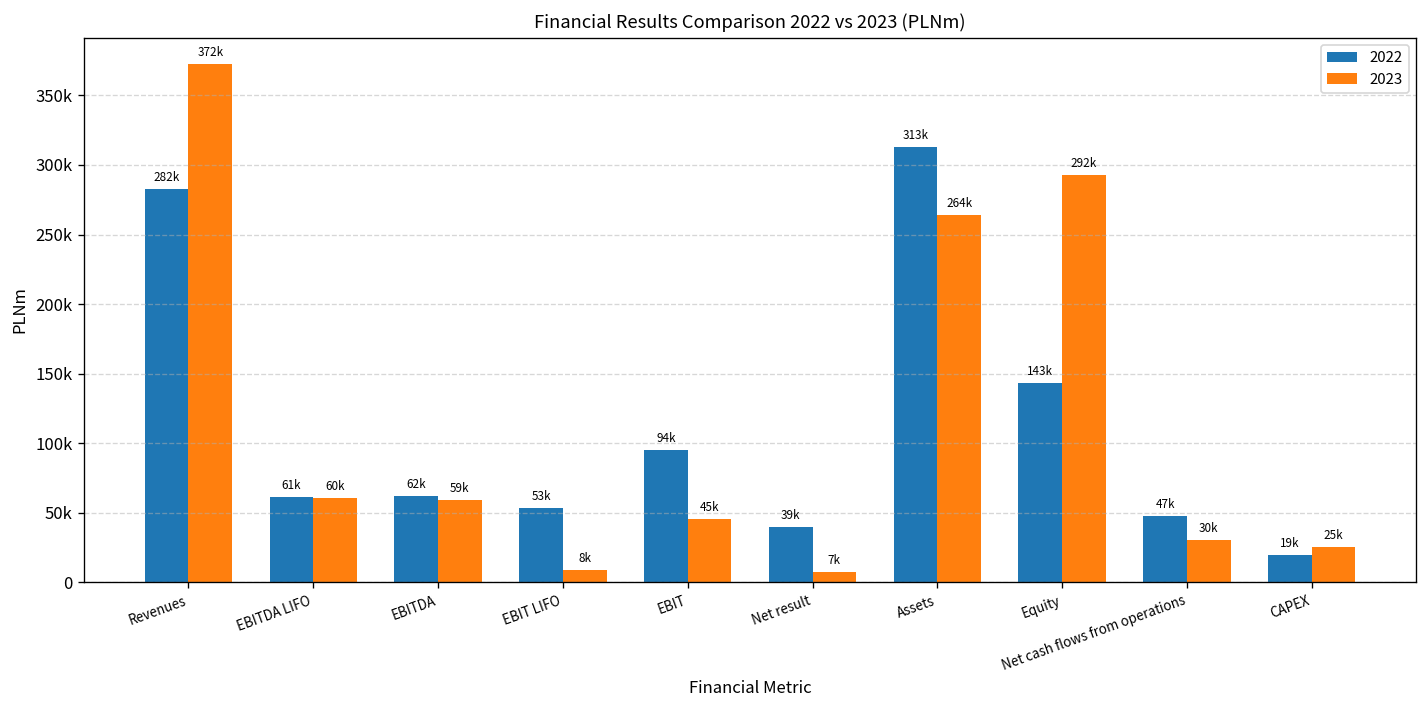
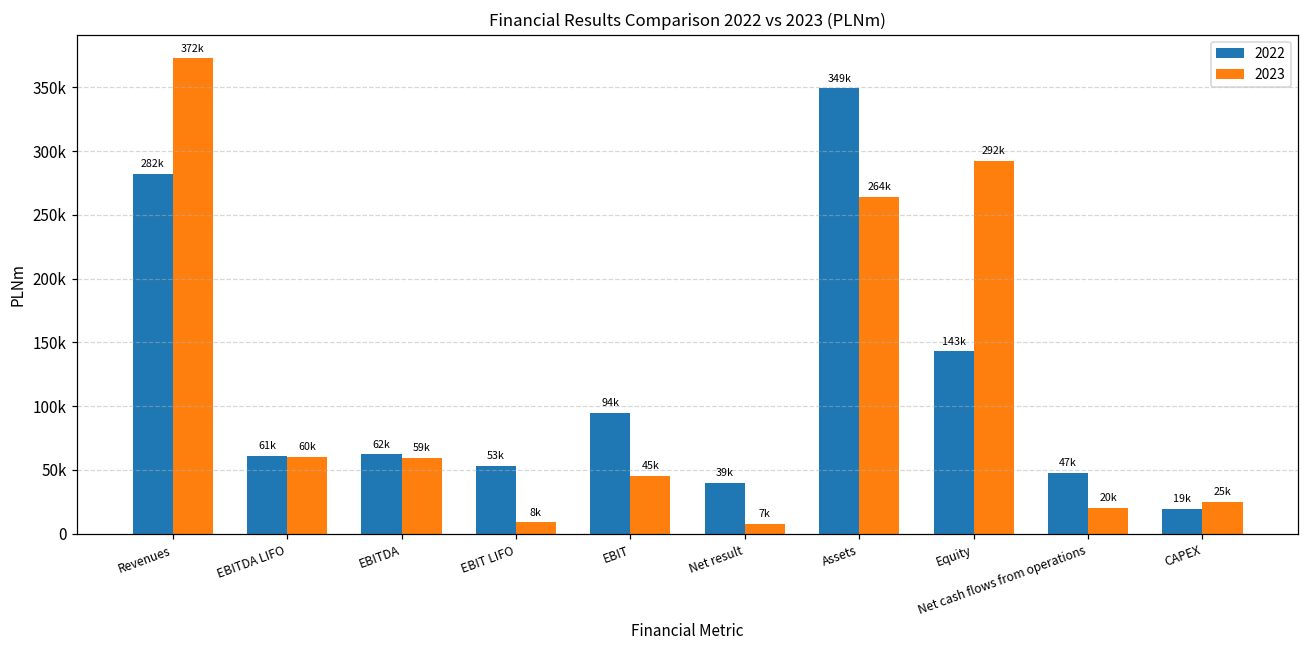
2022, Assets: 313k -> 349k
2023, Net cash flows from operations: 30k -> 20k
